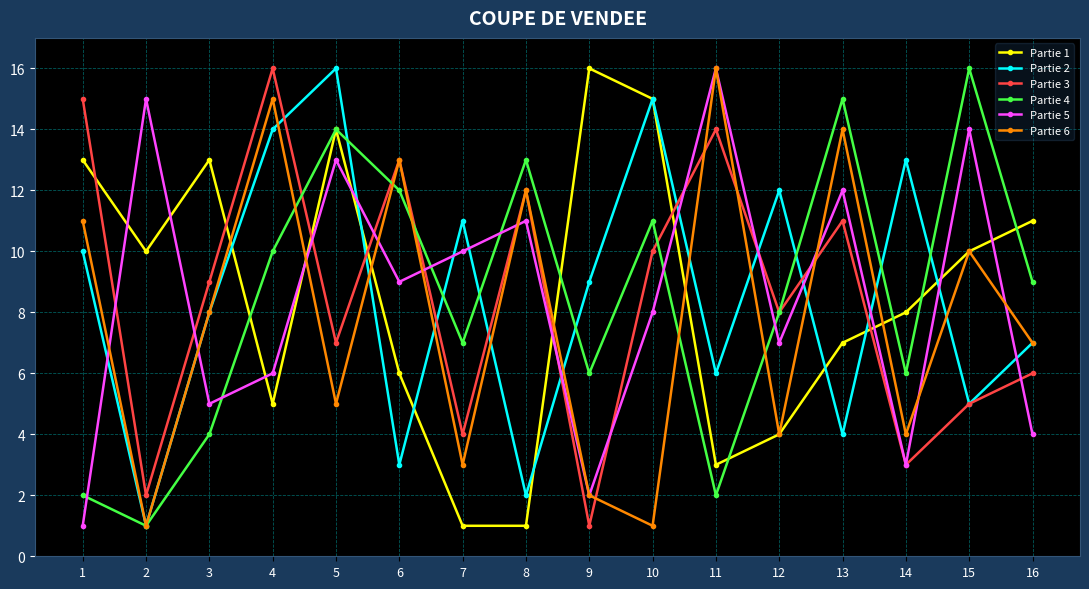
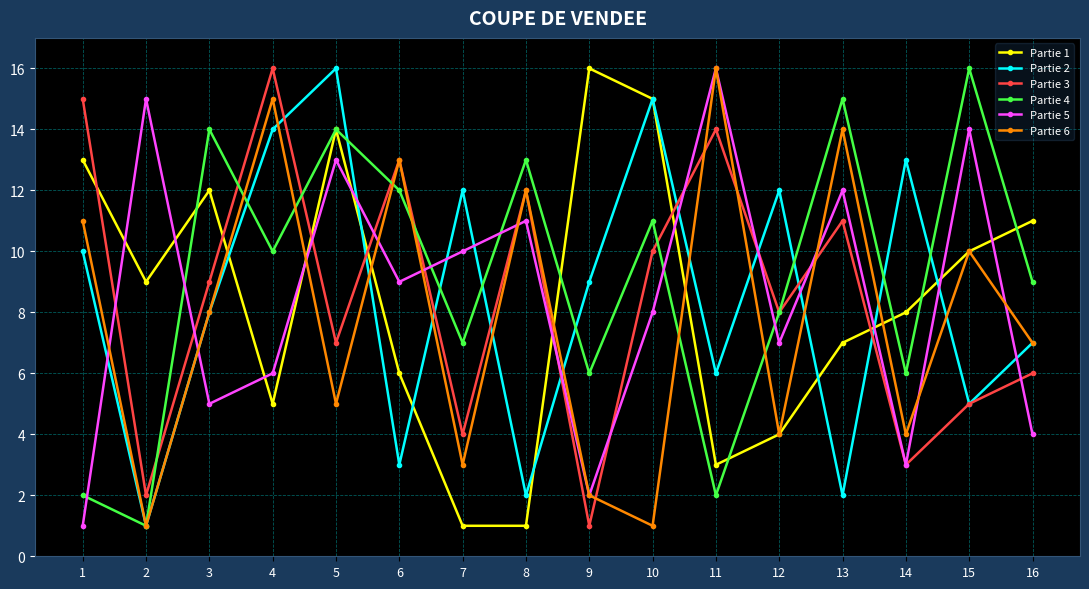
Partie 1, 2: 10 -> 9
Partie 1, 3: 13 -> 12
Partie 4, 3: 4 -> 14
Partie 2, 7: 11 -> 12
Partie 2, 13: 4 -> 2
